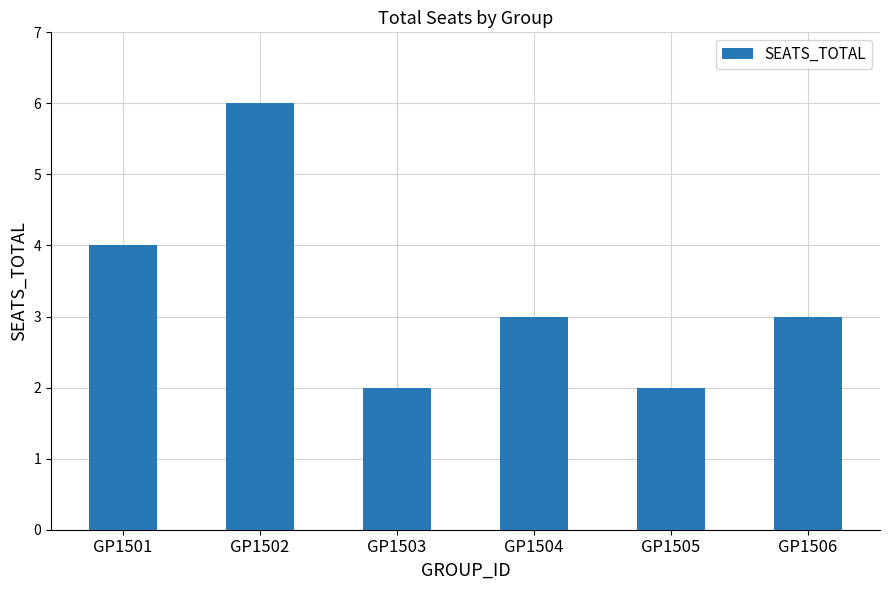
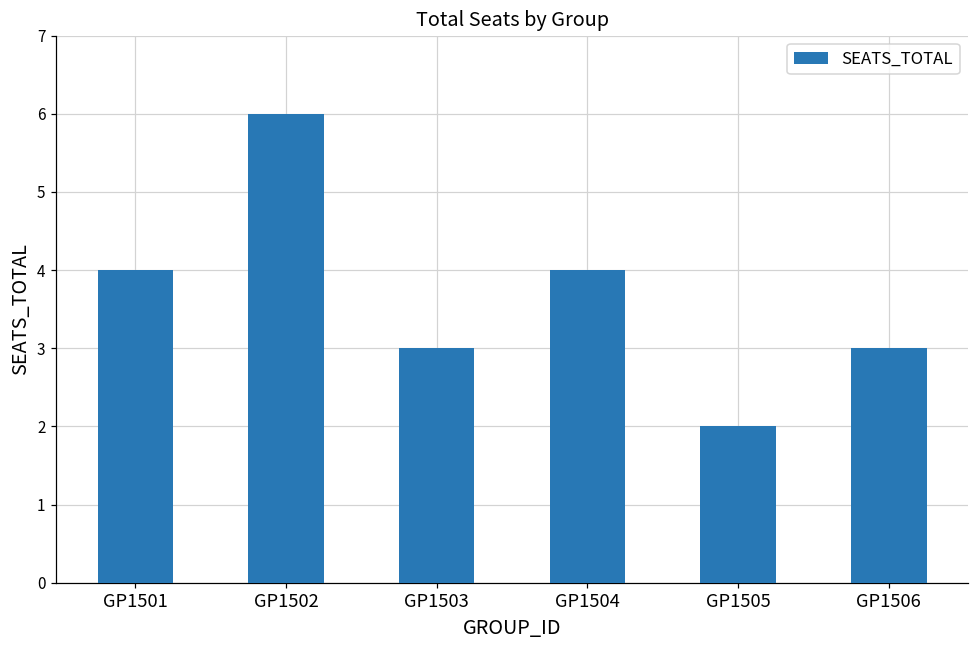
GP1503: 2 -> 3
GP1504: 3 -> 4
